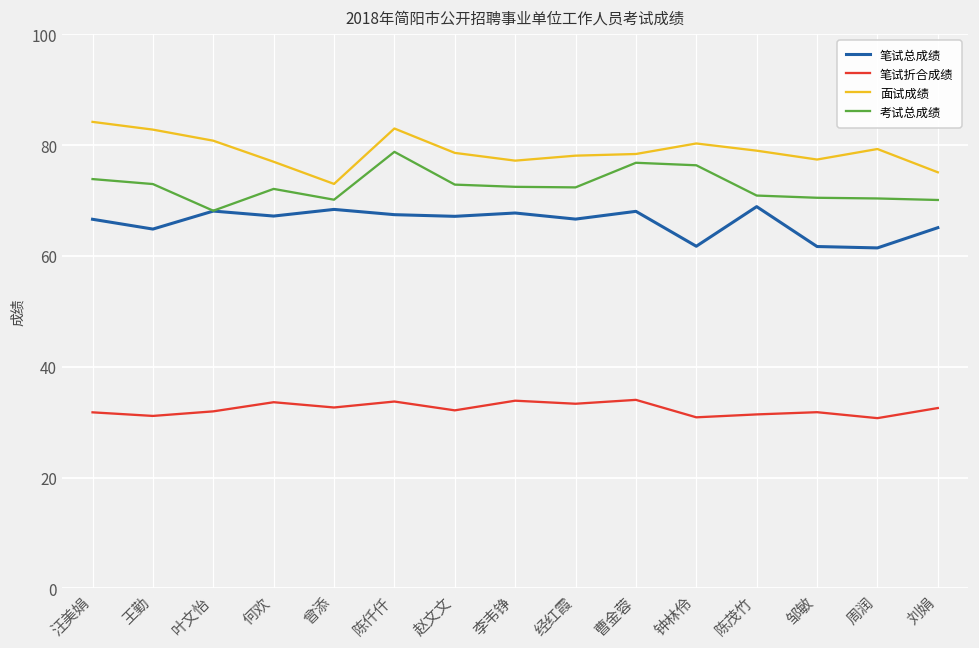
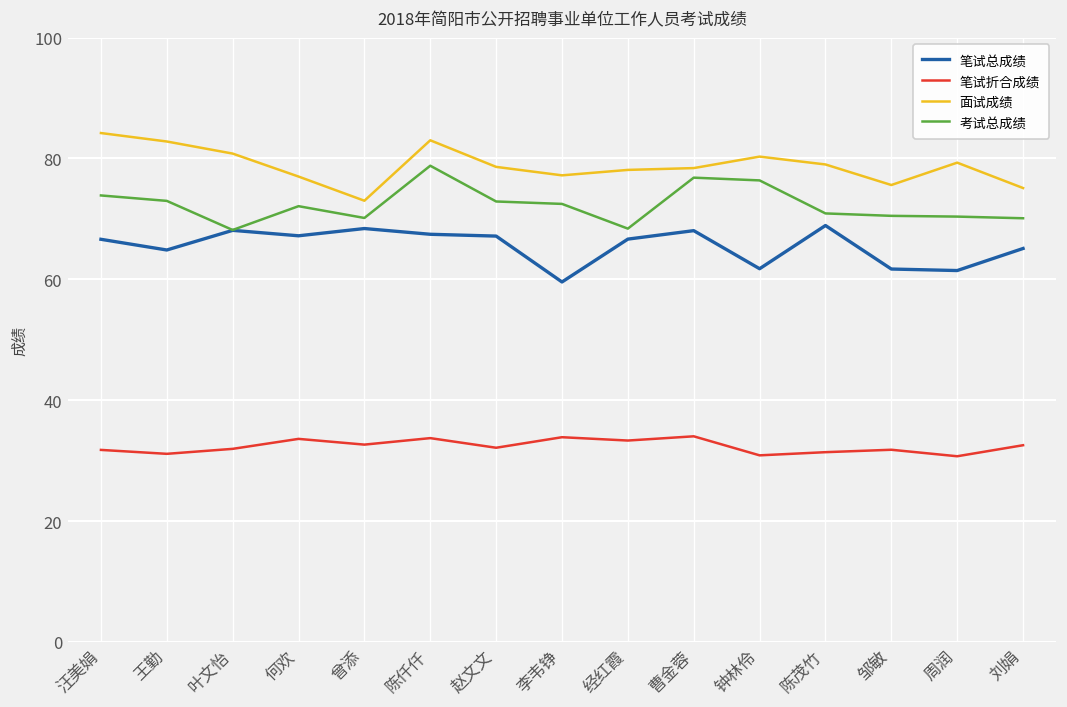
笔试总成绩, 李韦铮: 68 -> 60
考试总成绩, 经红霞: 72 -> 68
面试成绩, 邹敏: 77 -> 76
